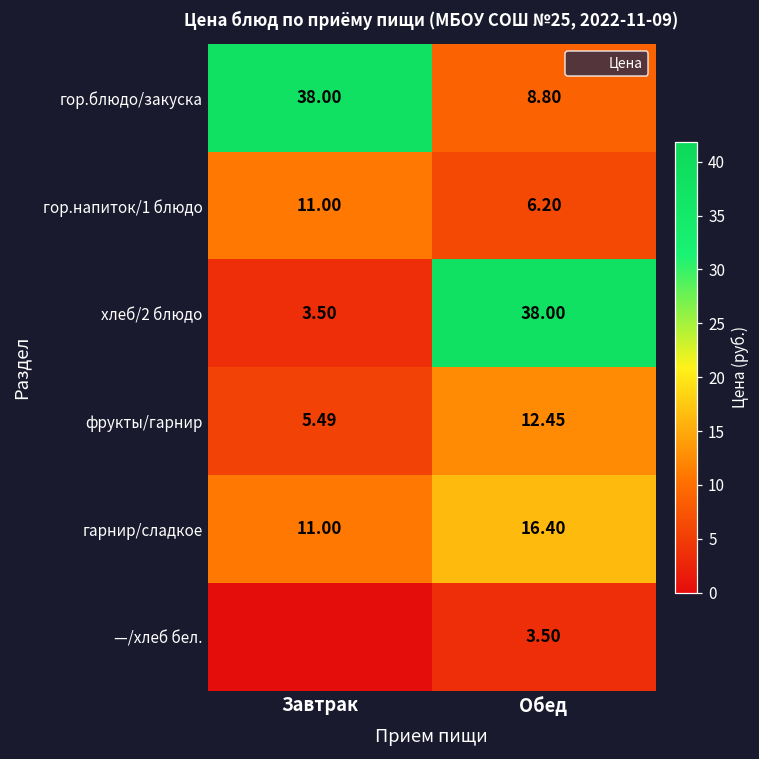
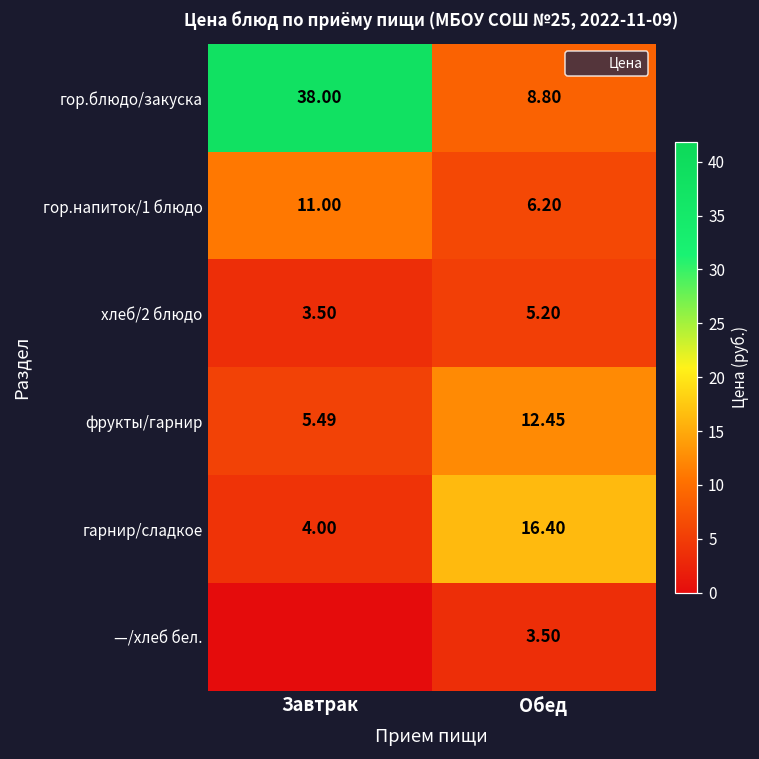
хлеб/2 блюдо, Обед: 38.00 -> 5.20
гарнир/сладкое, Завтрак: 11.00 -> 4.00
